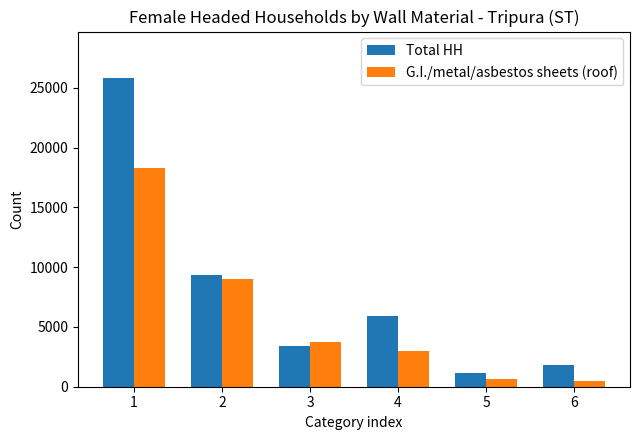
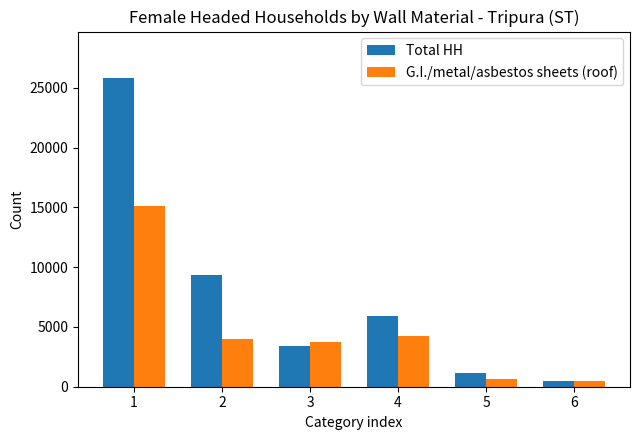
G.I./metal/asbestos sheets (roof), 1: 18300 -> 15100
G.I./metal/asbestos sheets (roof), 2: 9000 -> 4000
G.I./metal/asbestos sheets (roof), 4: 3000 -> 4300
Total HH, 6: 1900 -> 500
